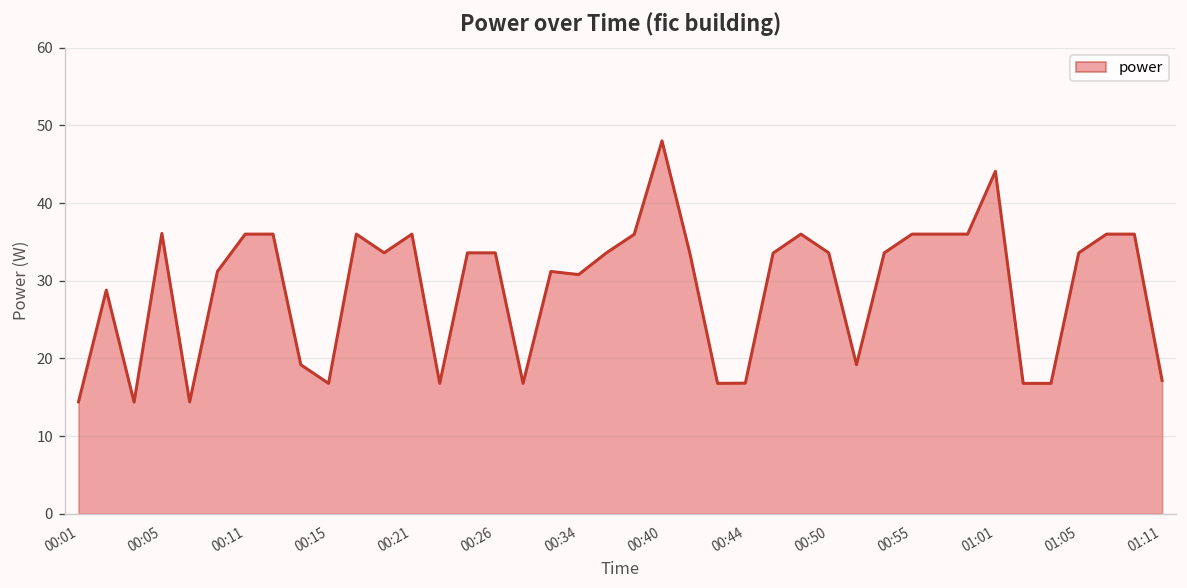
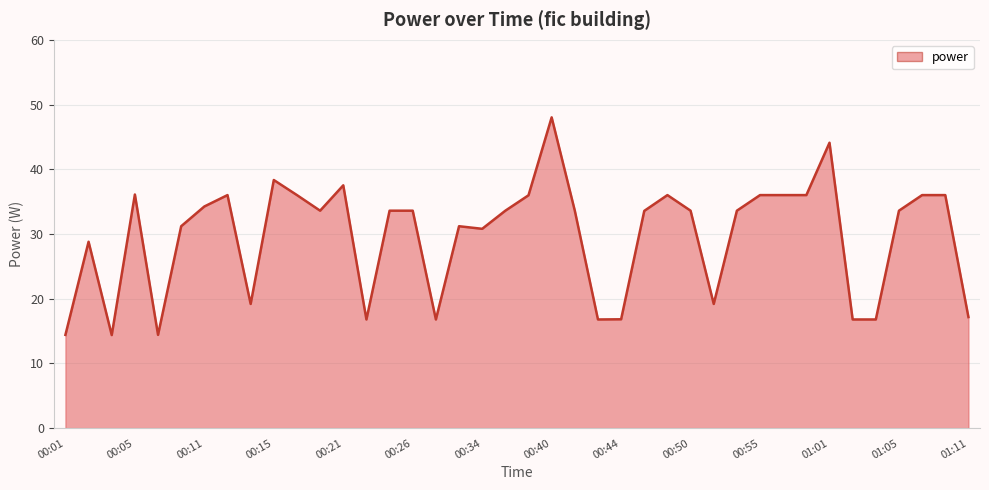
00:11: 36 -> 34
00:15: 17 -> 38
00:21: 36 -> 38
